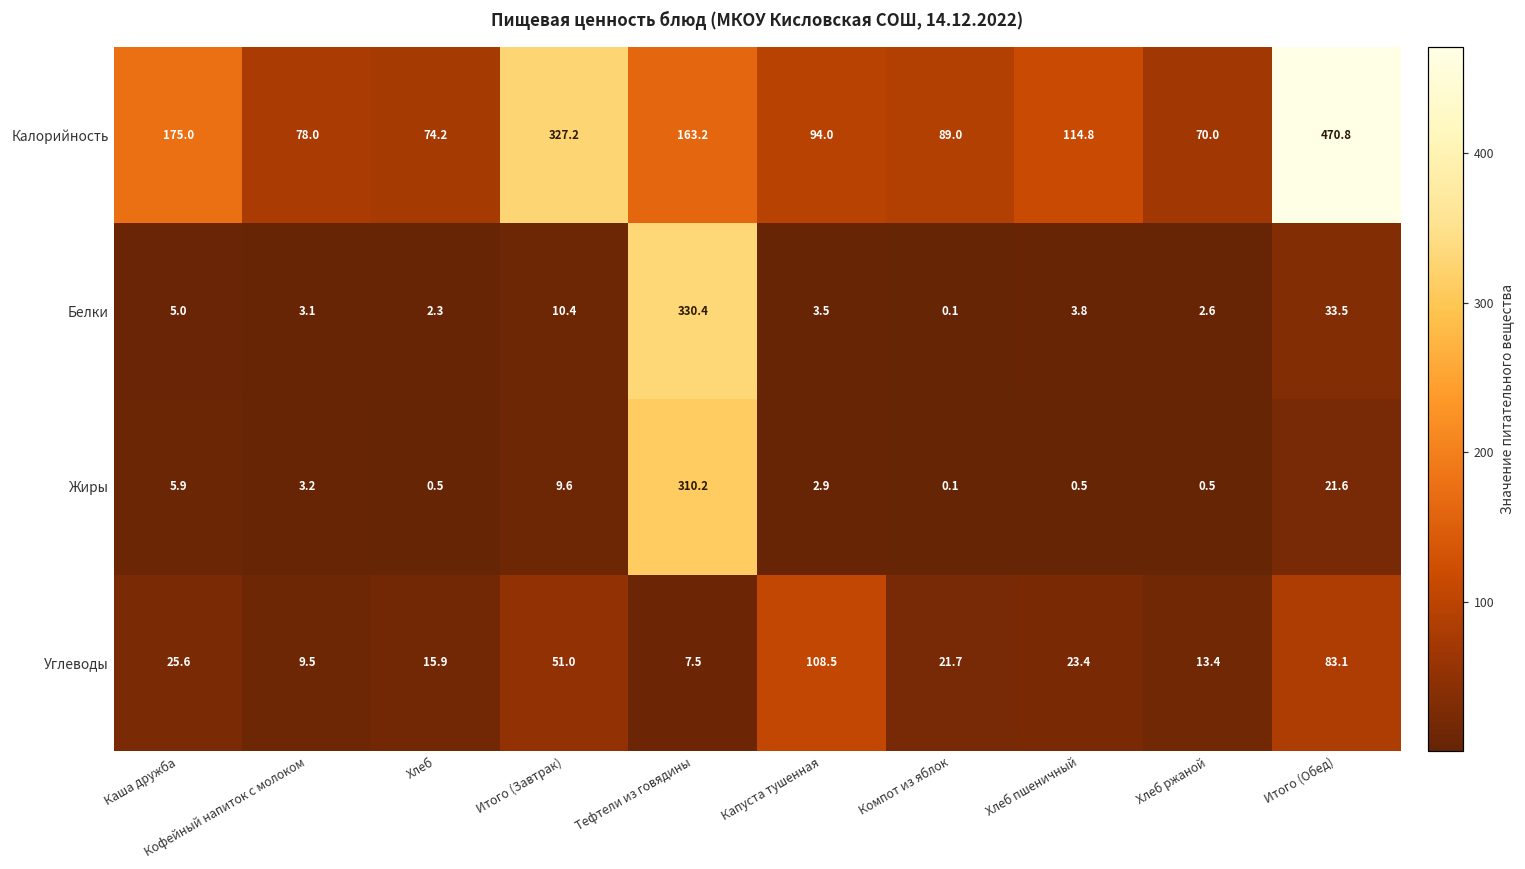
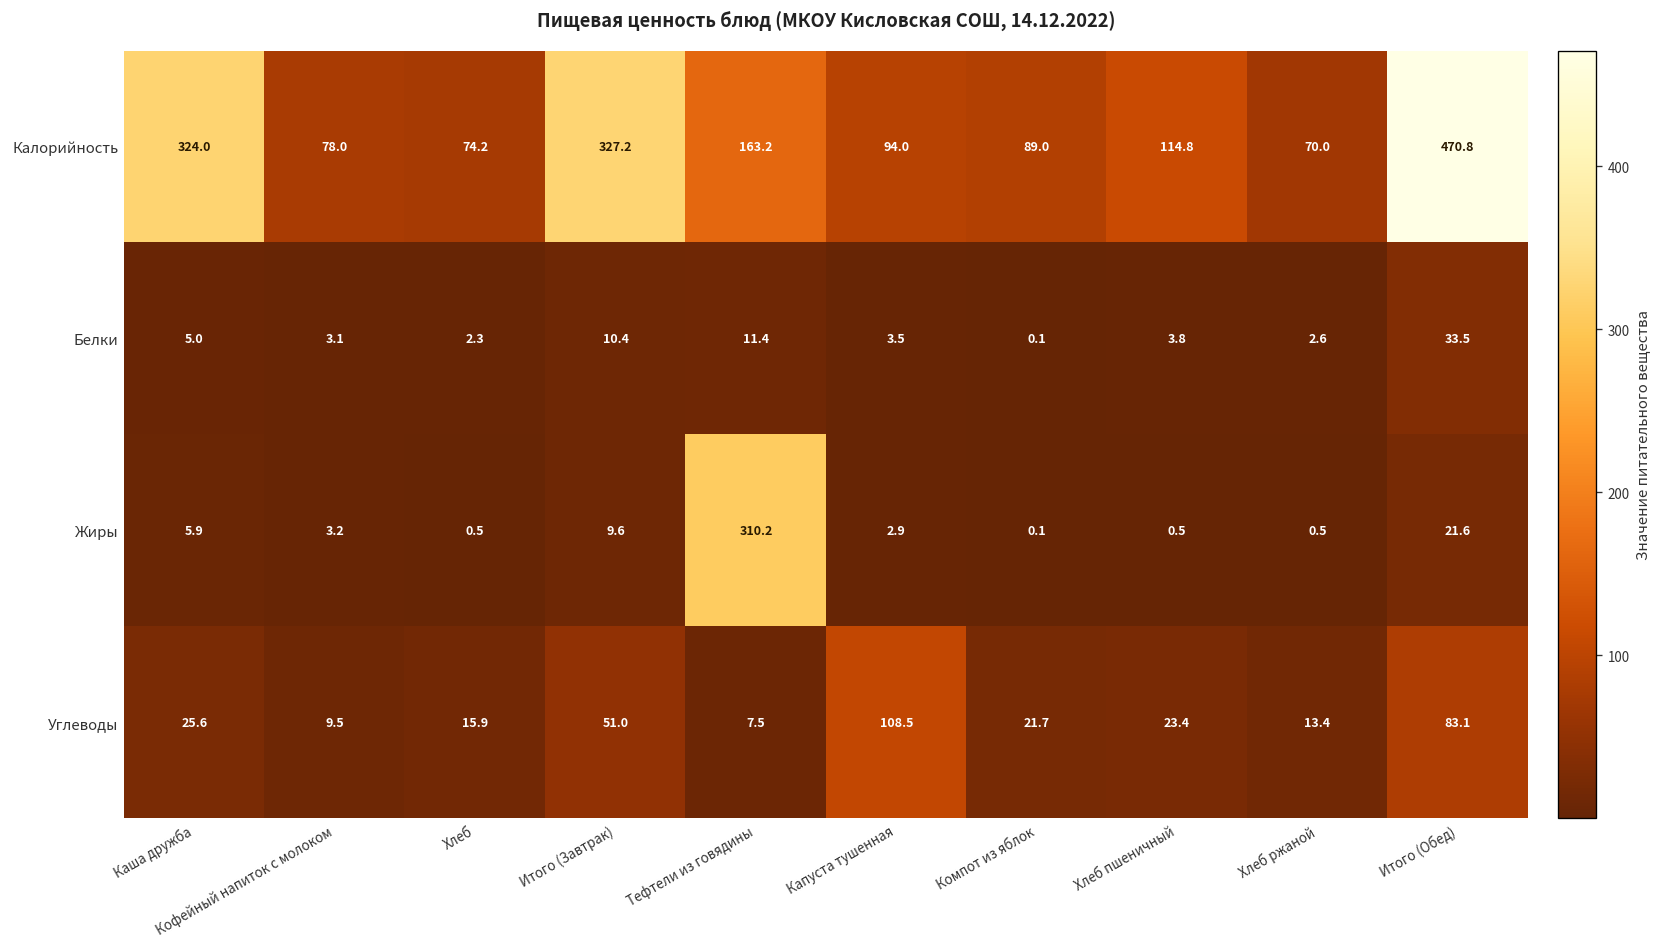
Калорийность, Каша дружба: 175.0 -> 324.0
Белки, Тефтели из говядины: 330.4 -> 11.4
